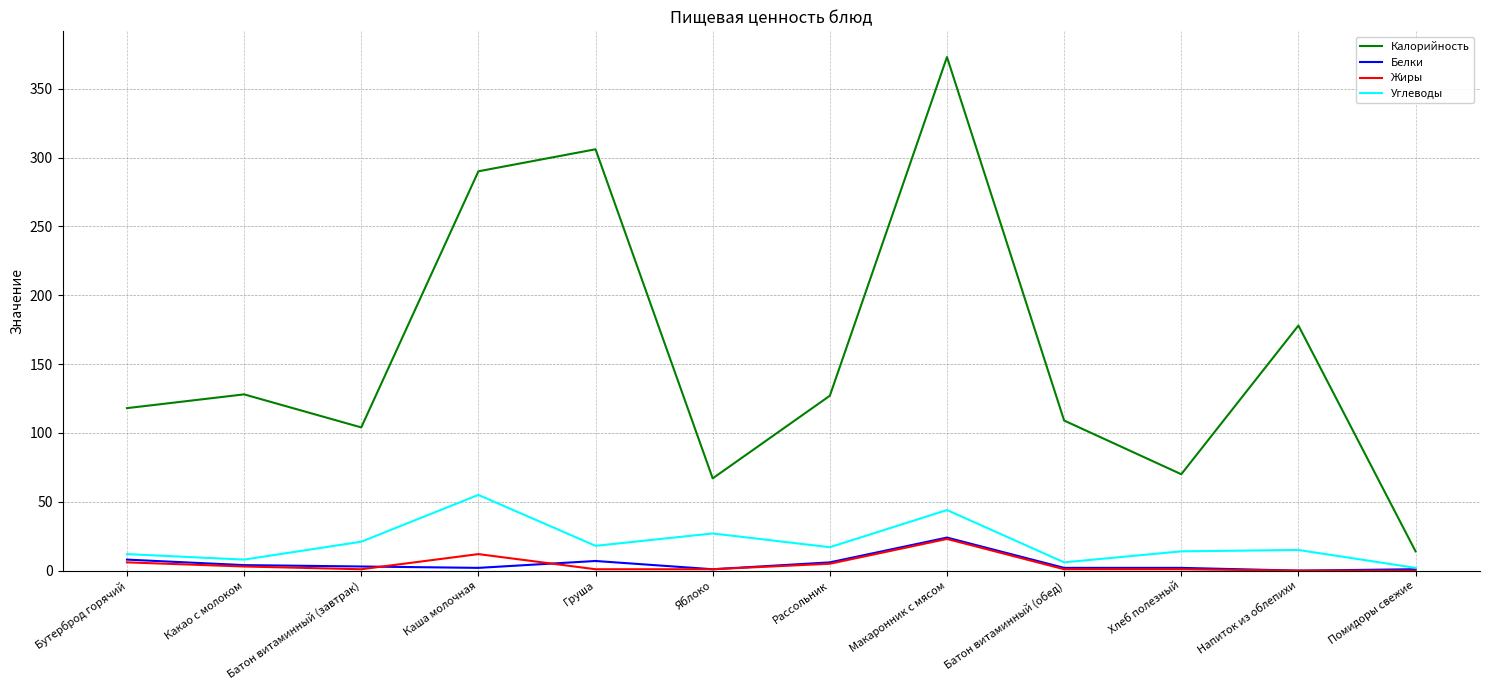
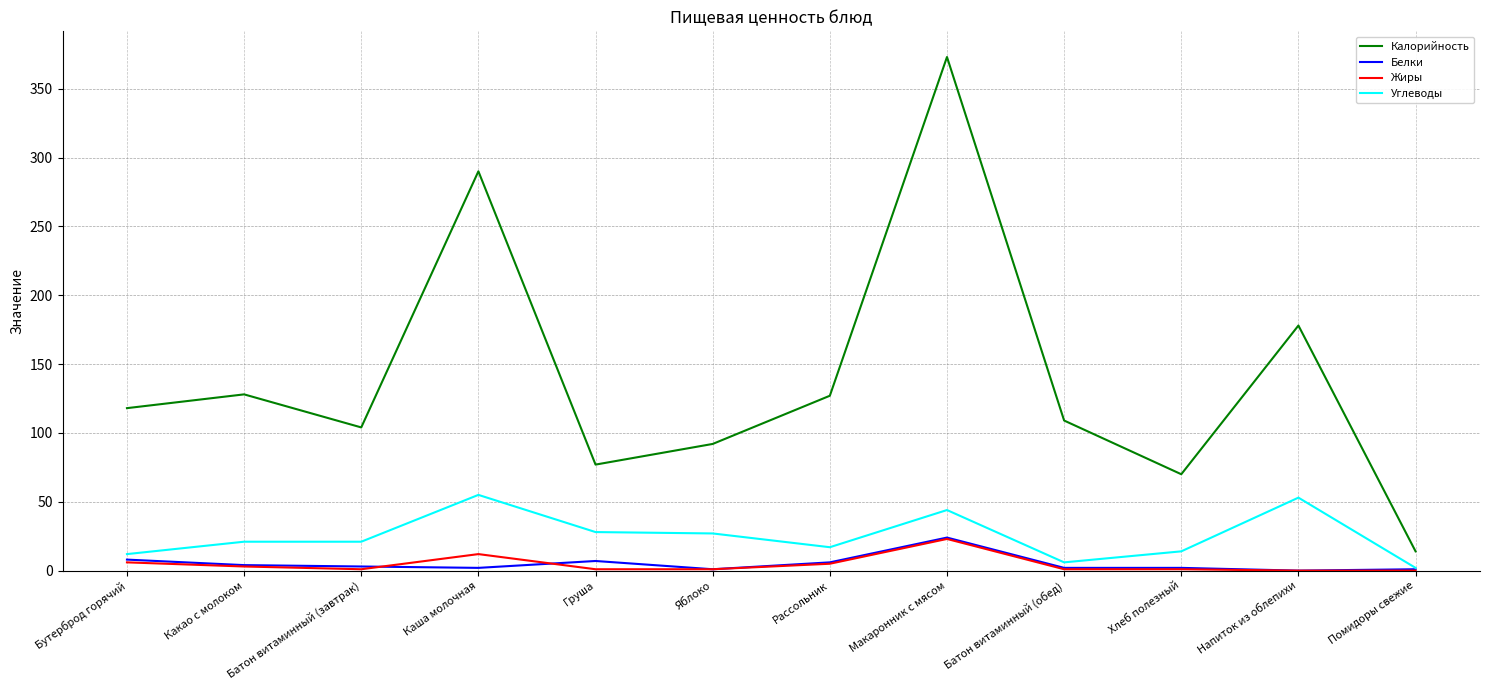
Углеводы, Какао с молоком: 8 -> 21
Калорийность, Груша: 306 -> 77
Углеводы, Груша: 18 -> 28
Калорийность, Яблоко: 67 -> 92
Углеводы, Напиток из облепихи: 15 -> 53
